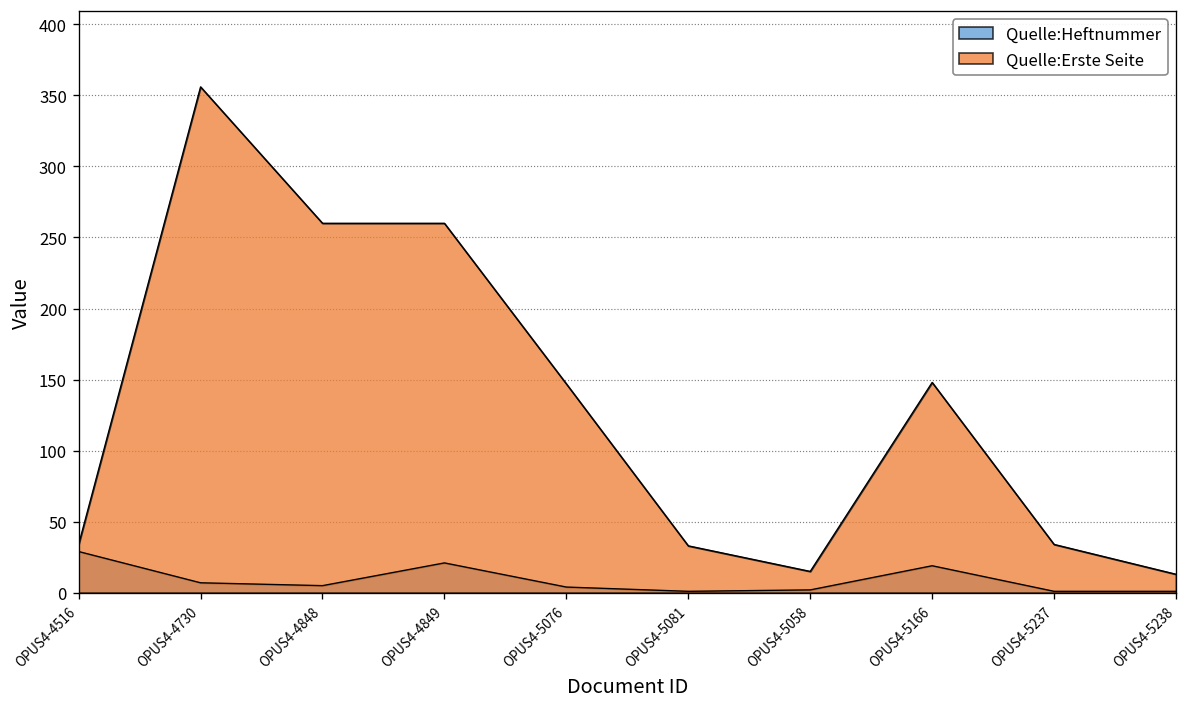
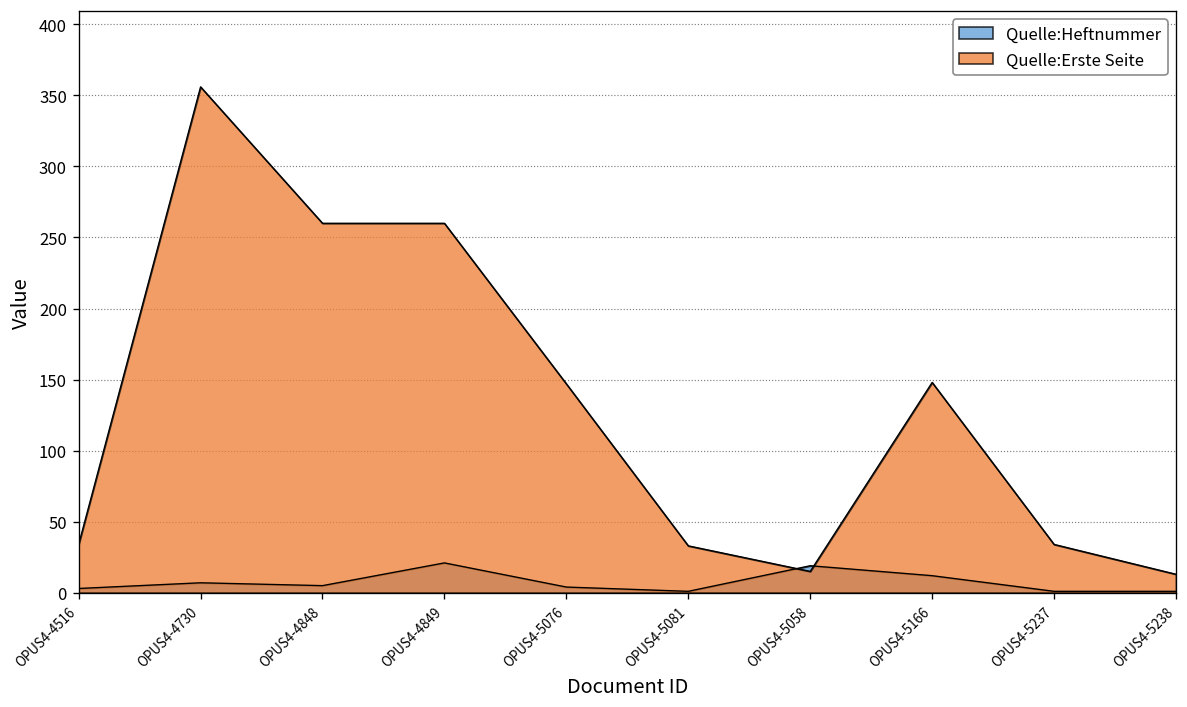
Quelle:Heftnummer, OPUS4-4516: 29 -> 3
Quelle:Heftnummer, OPUS4-5058: 2 -> 19
Quelle:Heftnummer, OPUS4-5166: 19 -> 12
